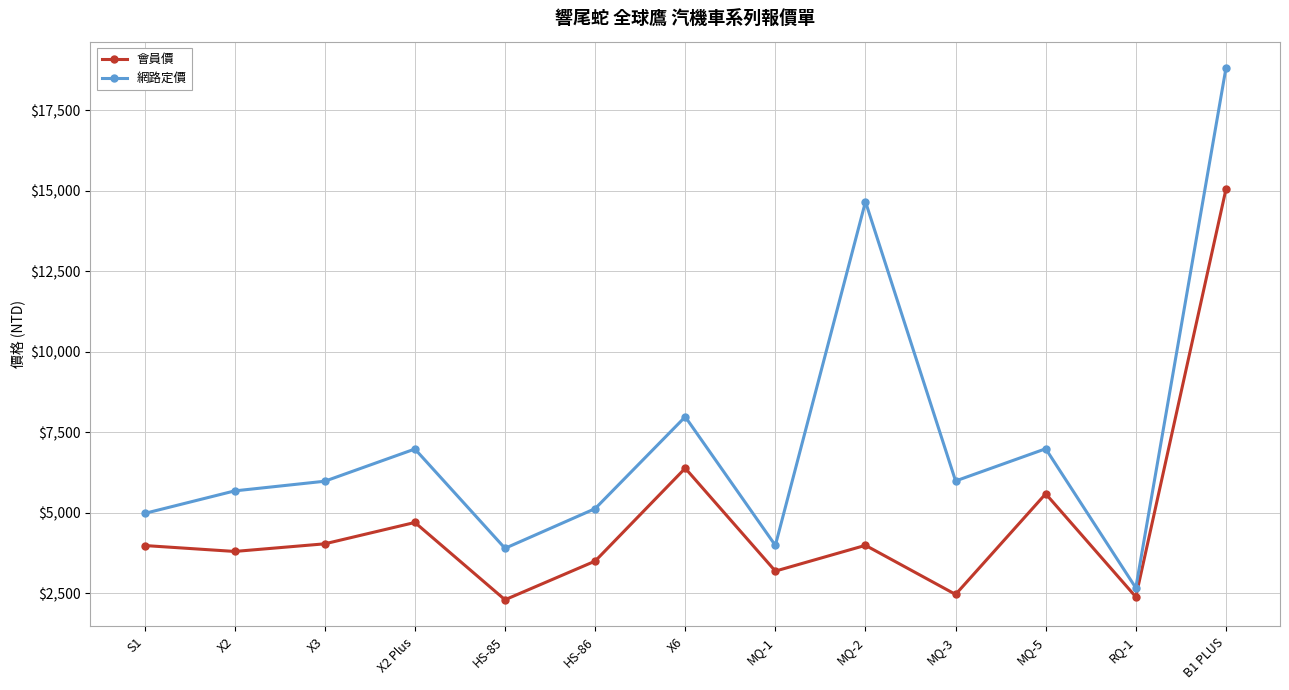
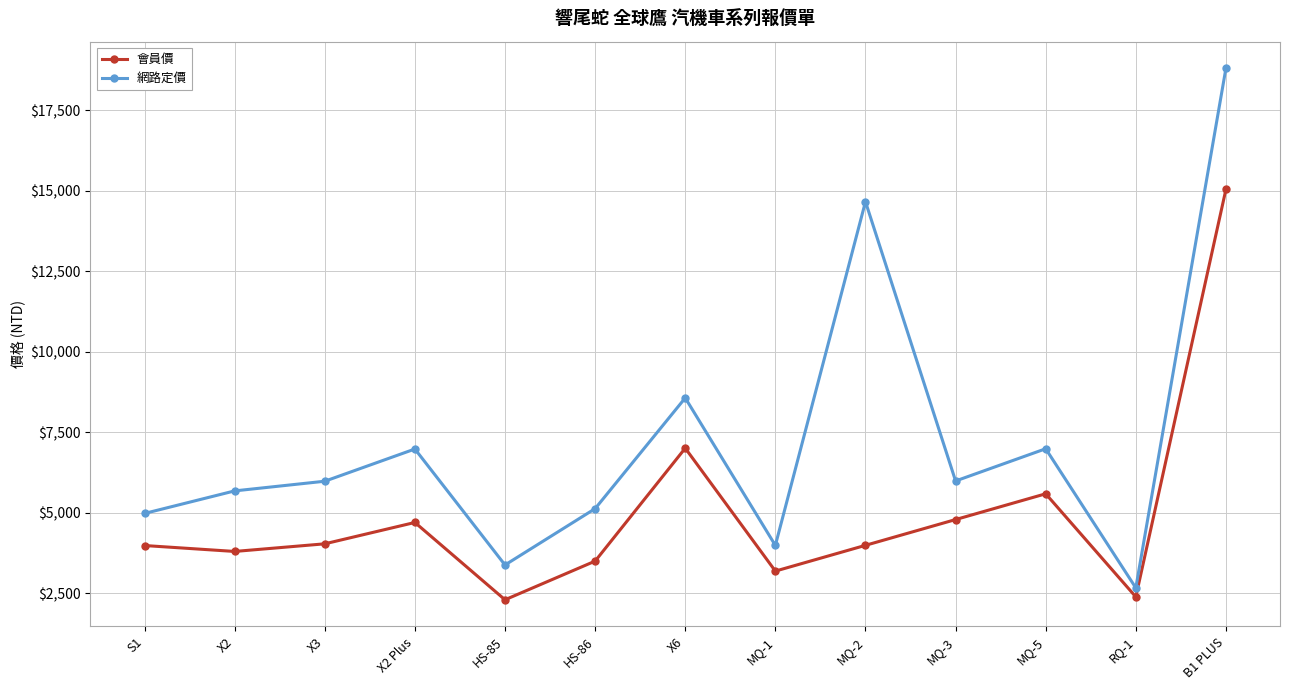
網路定價, HS-85: $3,900 -> $3,400
會員價, X6: $6,400 -> $7,000
網路定價, X6: $8,000 -> $8,600
會員價, MQ-3: $2,500 -> $4,800
